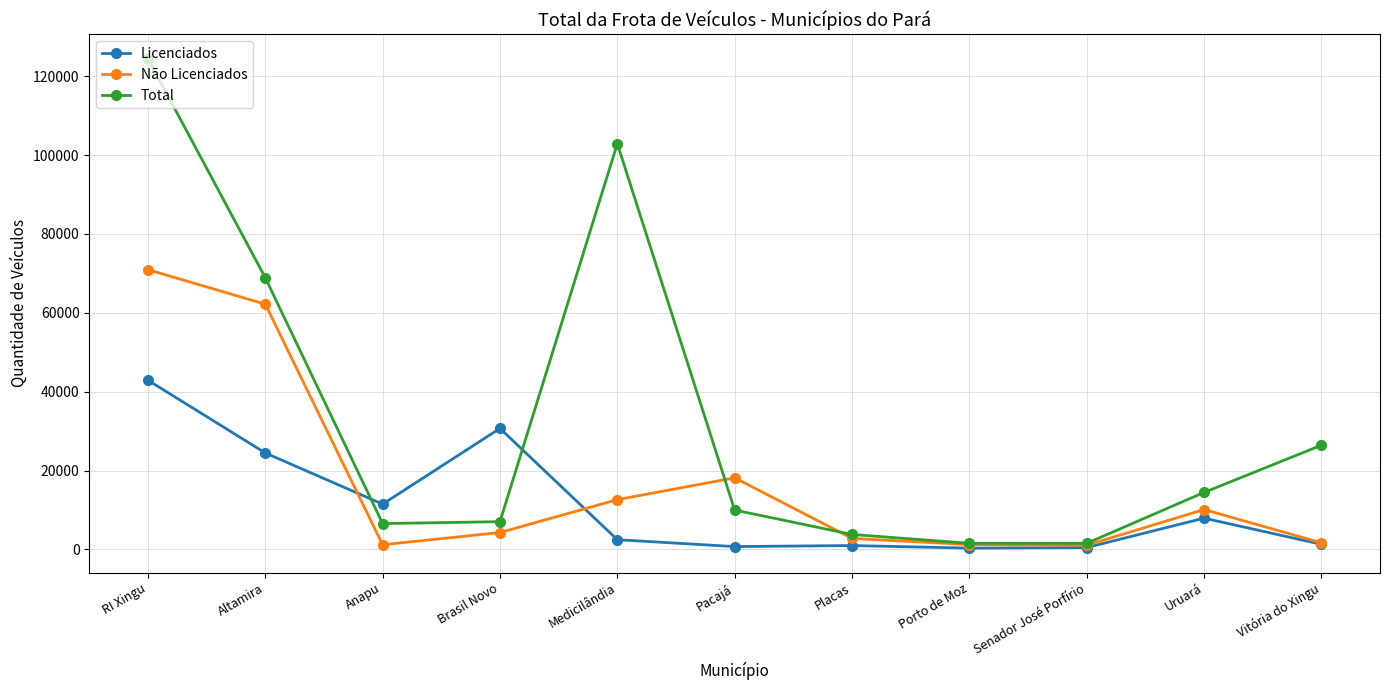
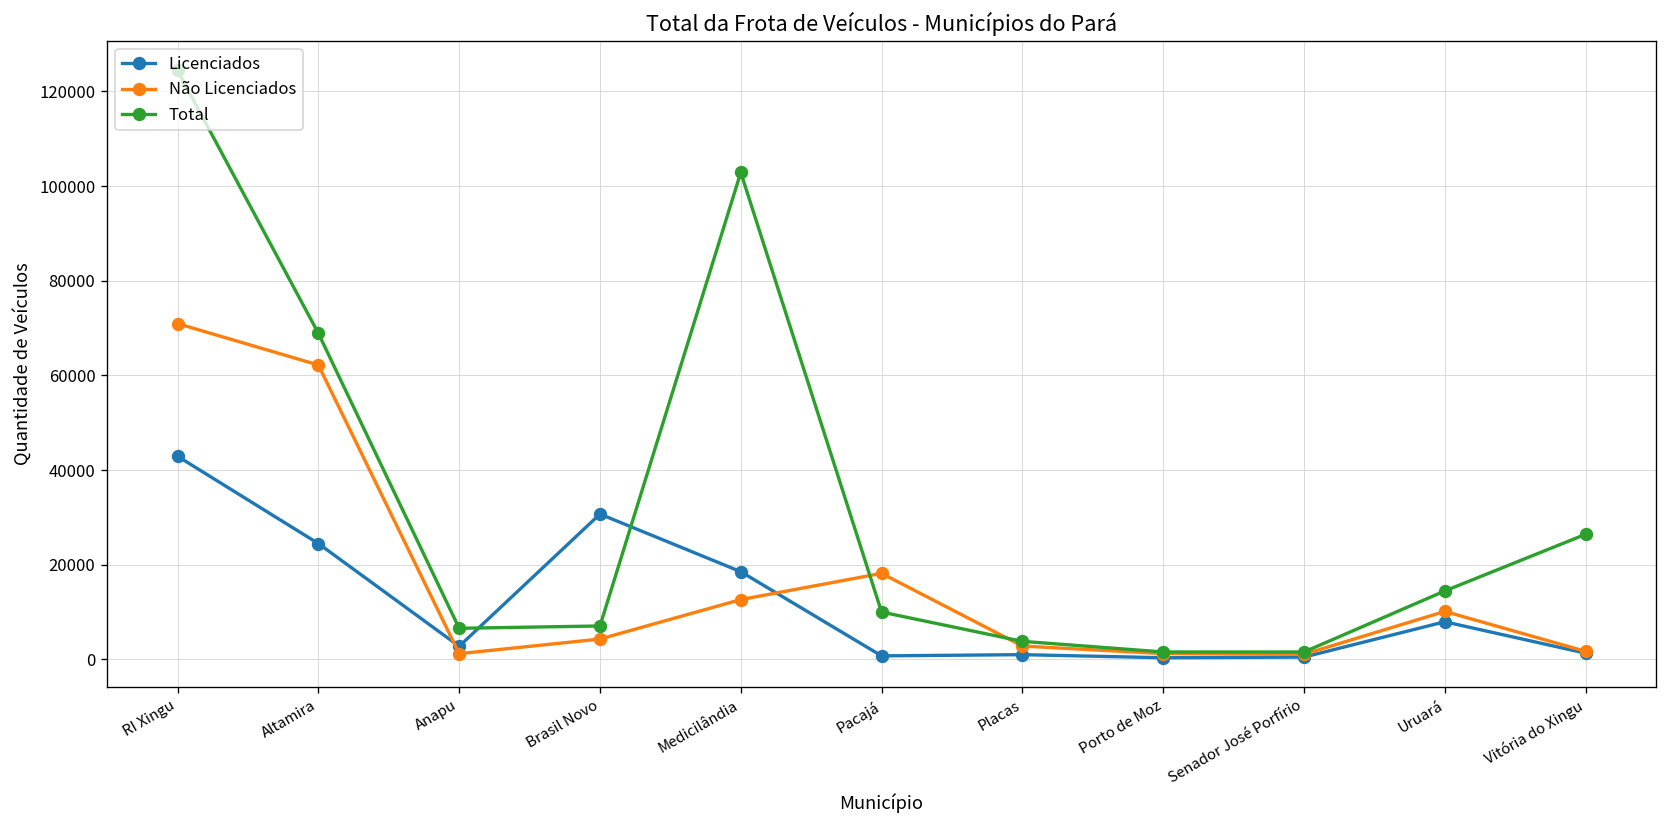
Licenciados, Anapu: 11000 -> 3000
Licenciados, Medicilândia: 2000 -> 19000
